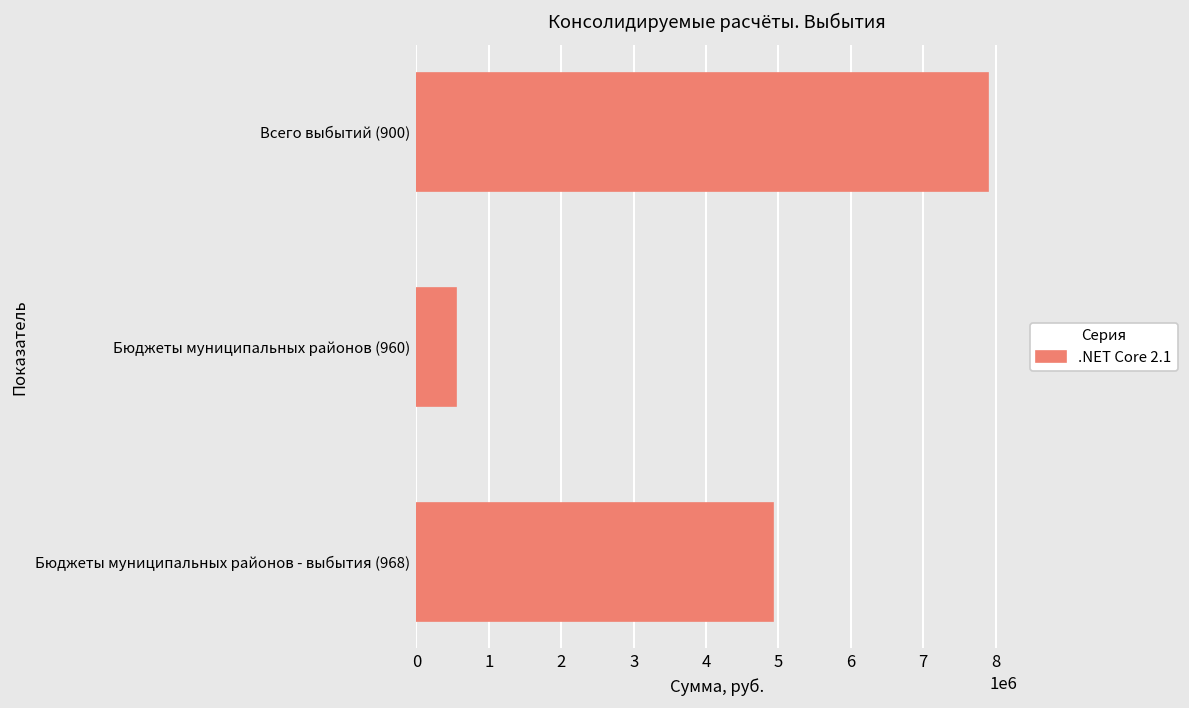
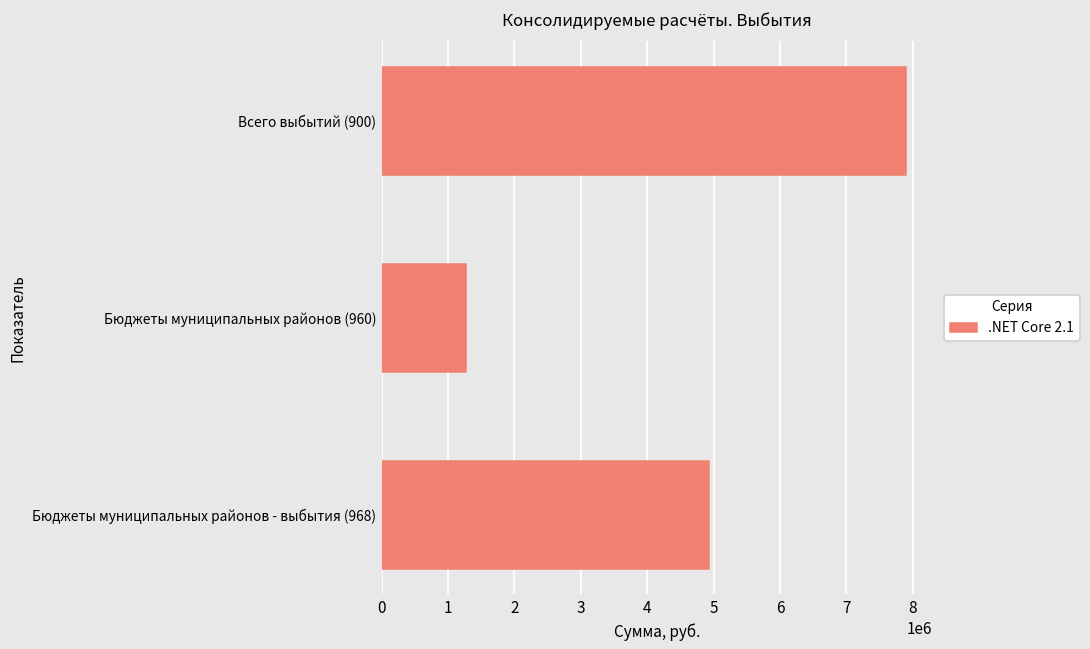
Бюджеты муниципальных районов (960): 600000 -> 1300000
